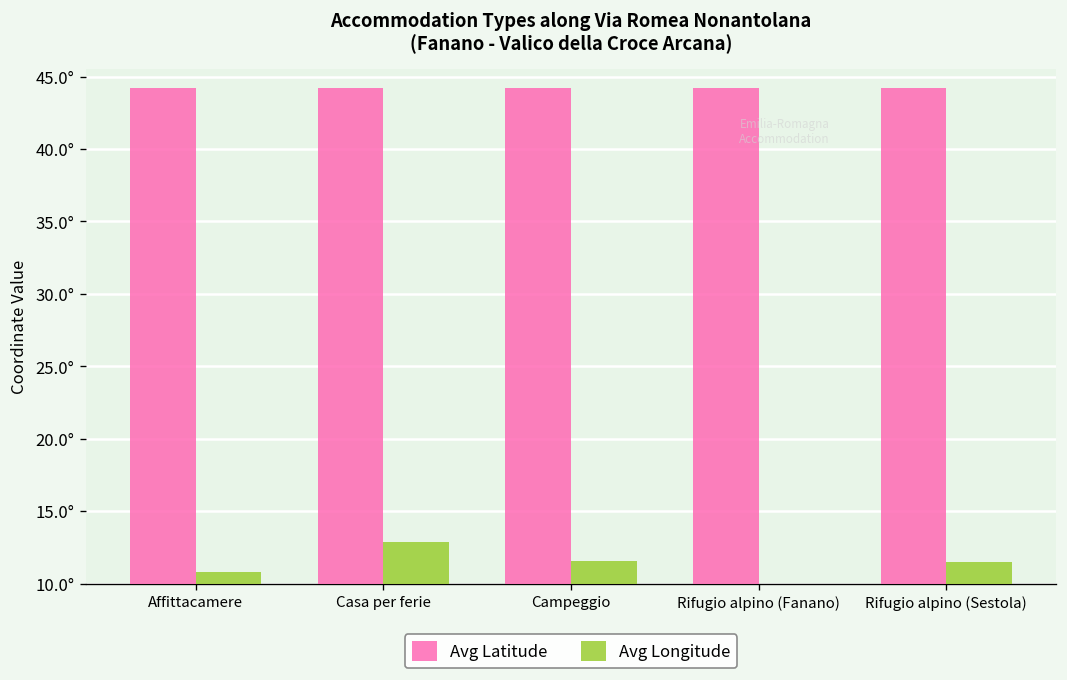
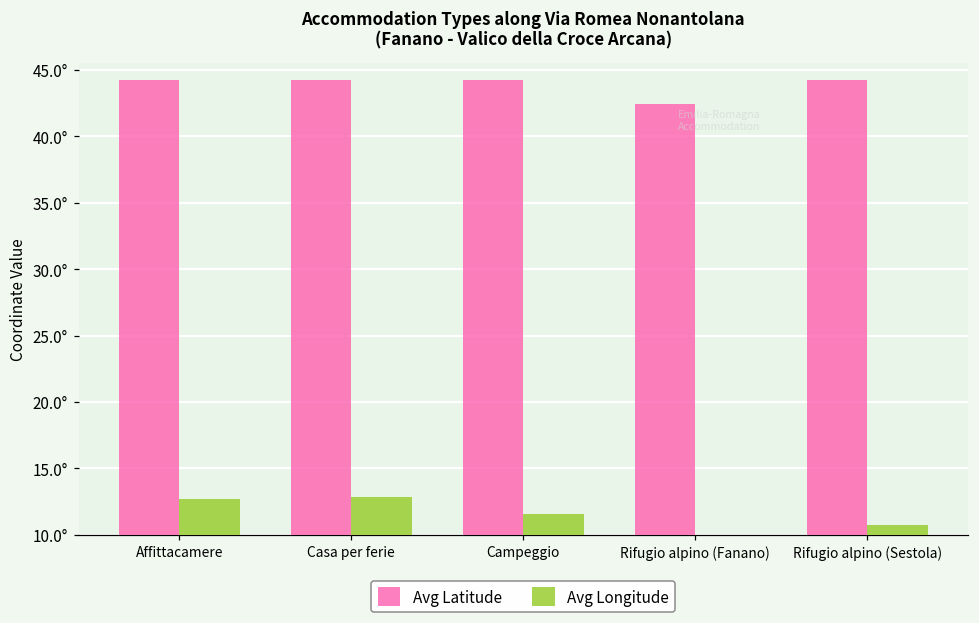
Avg Longitude, Affittacamere: 10.8° -> 12.7°
Avg Latitude, Rifugio alpino (Fanano): 44.2° -> 42.4°
Avg Longitude, Rifugio alpino (Sestola): 11.5° -> 10.8°
